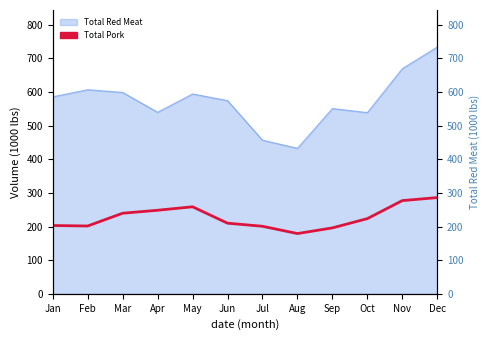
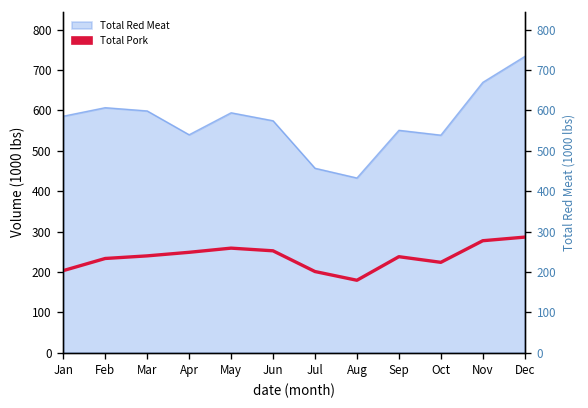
Total Pork, Feb: 200 -> 230
Total Pork, Jun: 210 -> 250
Total Pork, Sep: 200 -> 240
